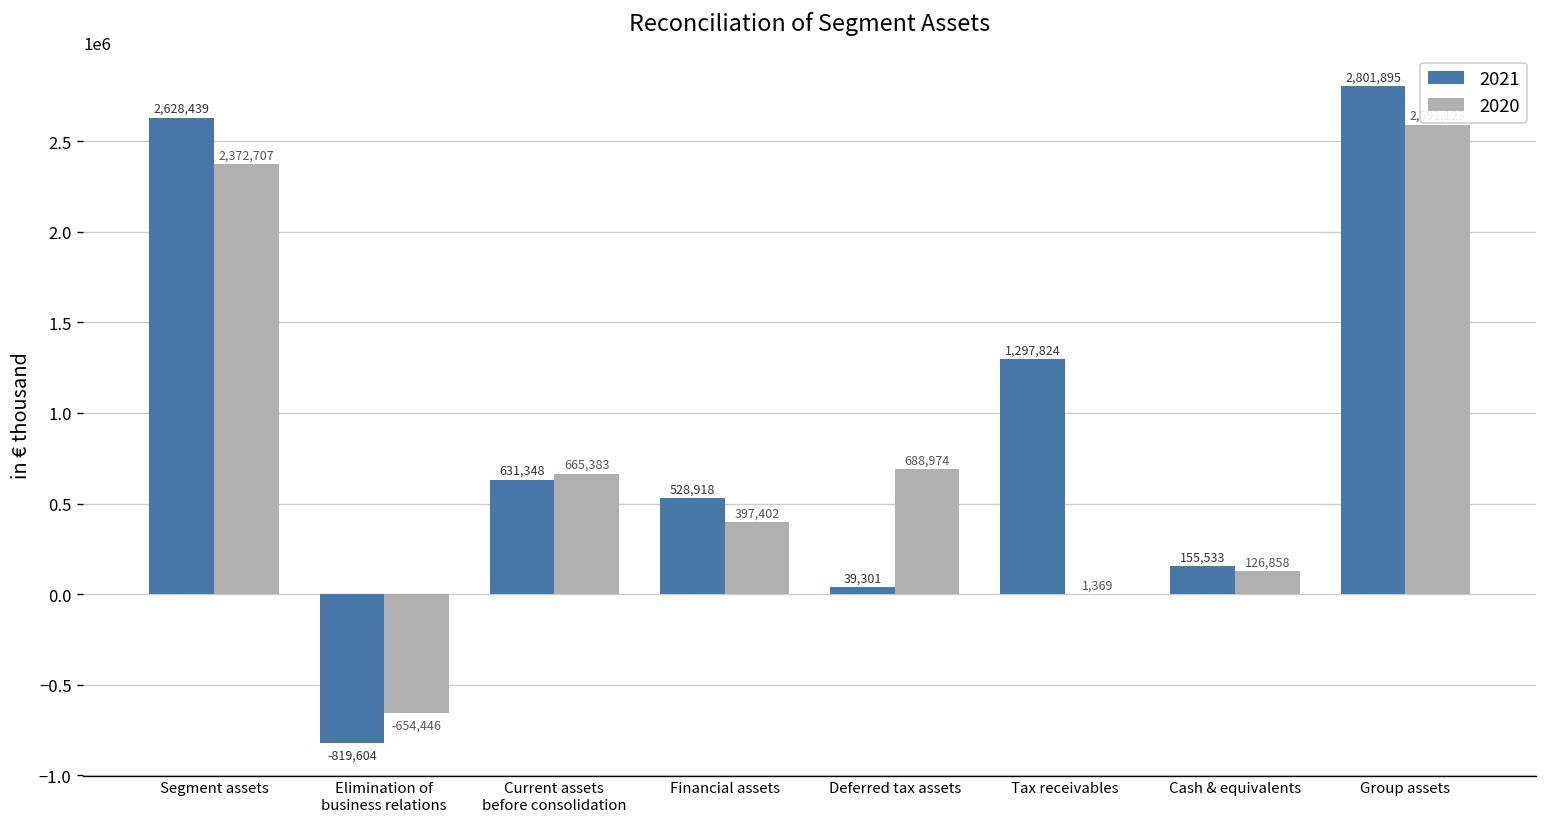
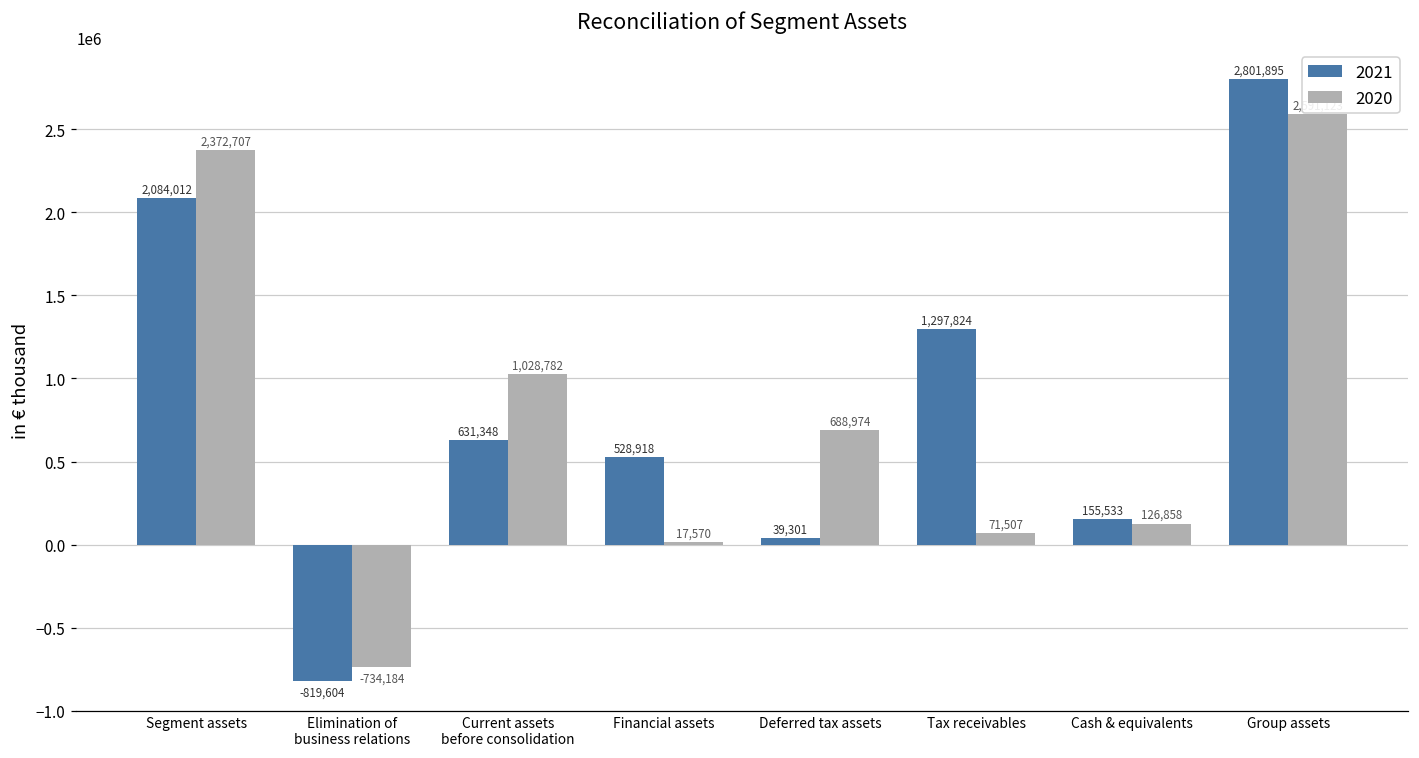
2021, Segment assets: 2,628,439 -> 2,084,012
2020, Elimination of business relations: -654,446 -> -734,184
2020, Current assets before consolidation: 665,383 -> 1,028,782
2020, Financial assets: 397,402 -> 17,570
2020, Tax receivables: 1,369 -> 71,507
